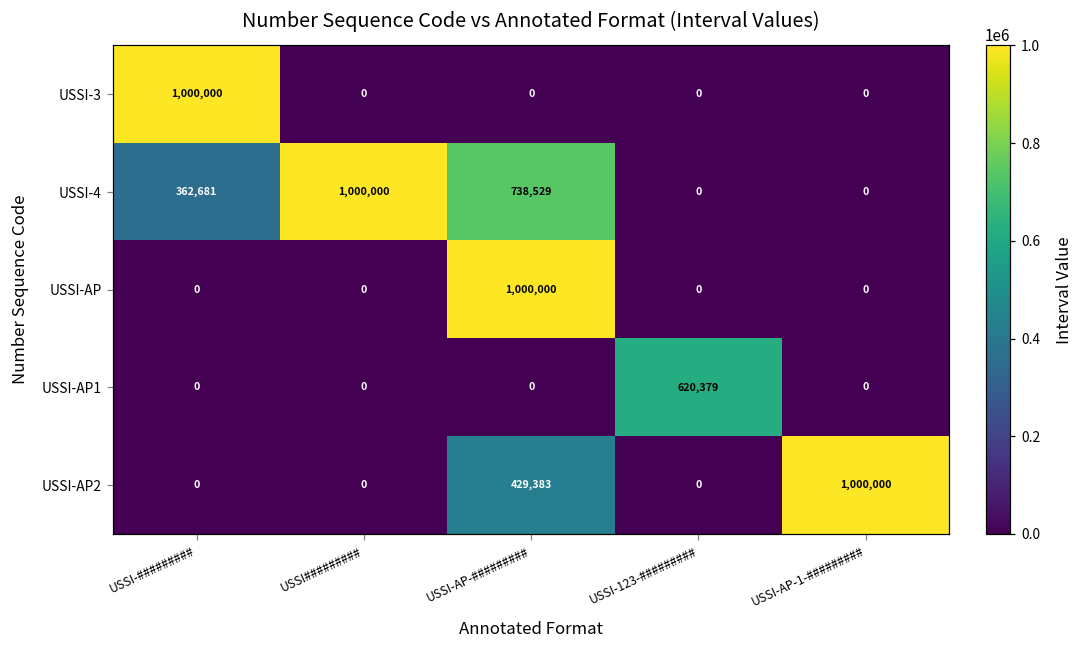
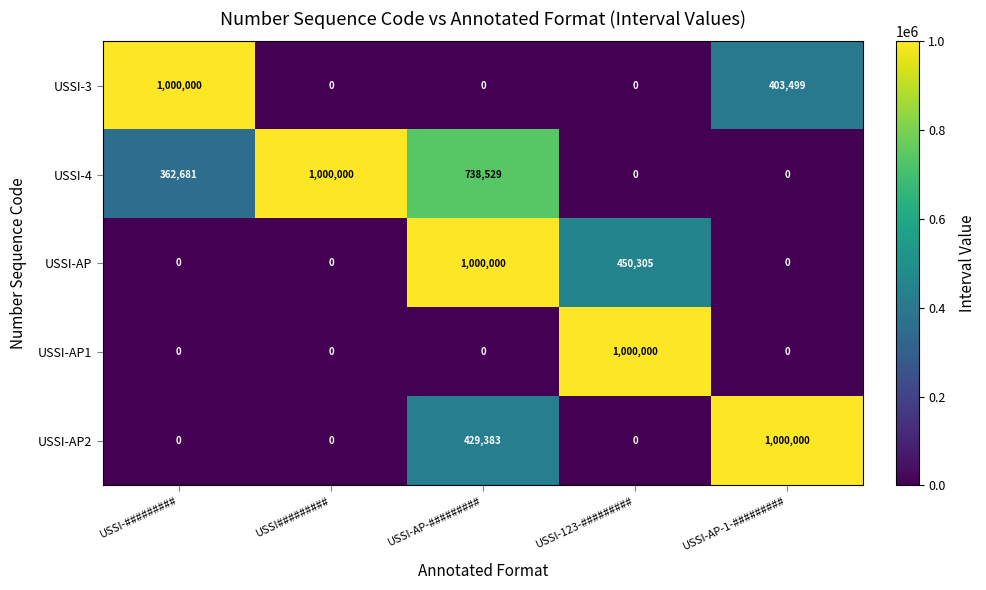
USSI-3, USSI-AP-1-#########: 0 -> 403,499
USSI-AP, USSI-123-#########: 0 -> 450,305
USSI-AP1, USSI-123-#########: 620,379 -> 1,000,000
